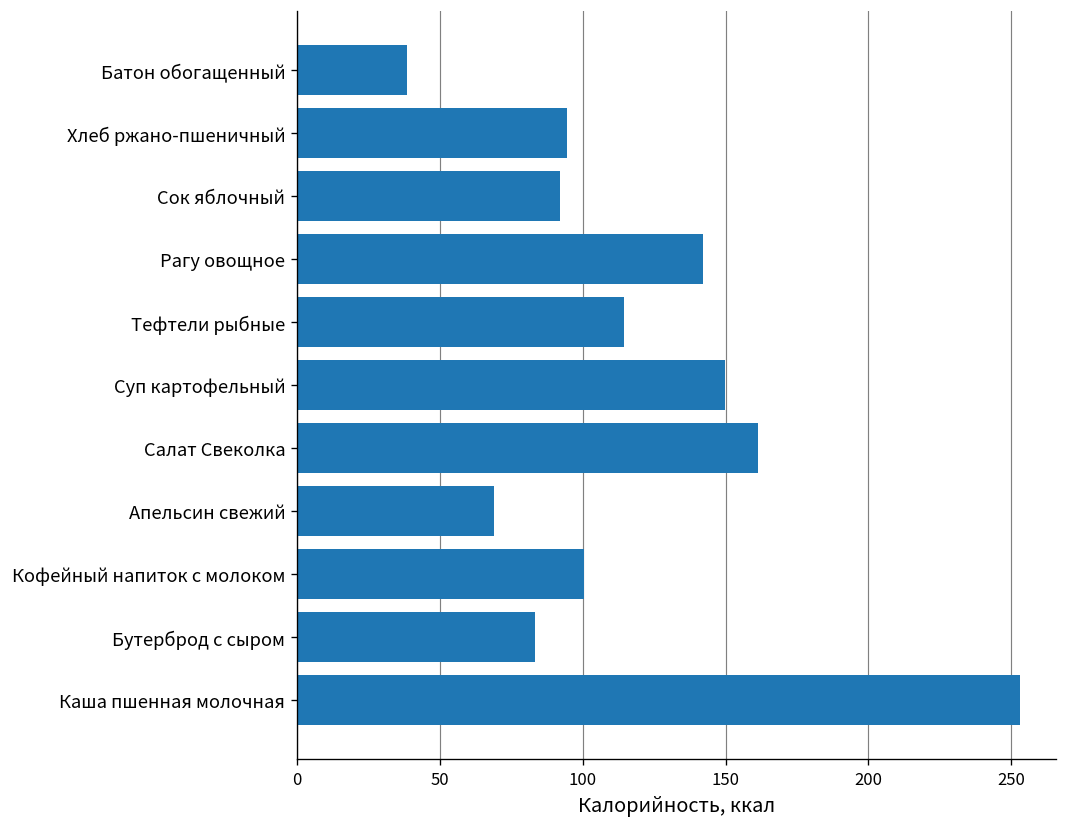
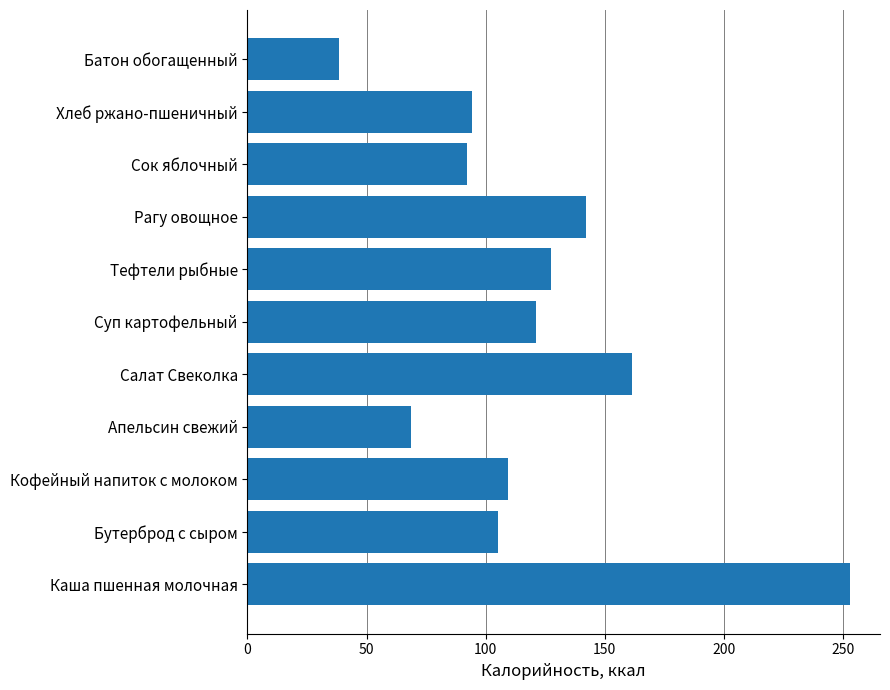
Тефтели рыбные: 114 -> 128
Суп картофельный: 150 -> 121
Кофейный напиток с молоком: 101 -> 109
Бутерброд с сыром: 83 -> 105
